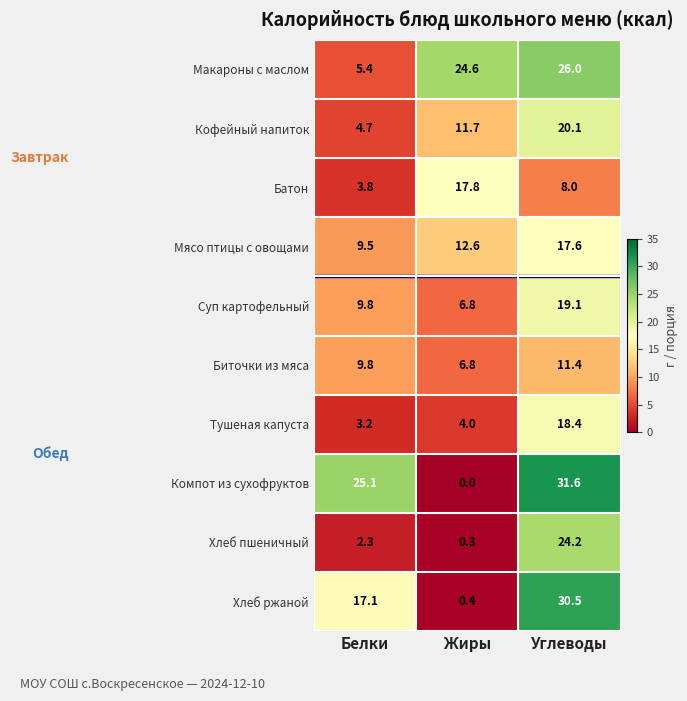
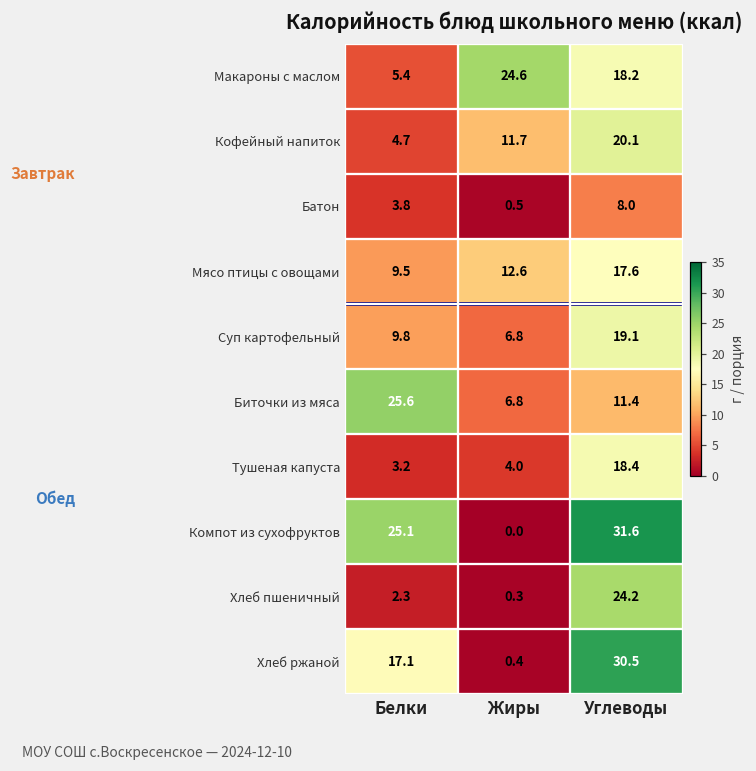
Макароны с маслом, Углеводы: 26.0 -> 18.2
Батон, Жиры: 17.8 -> 0.5
Биточки из мяса, Белки: 9.8 -> 25.6
